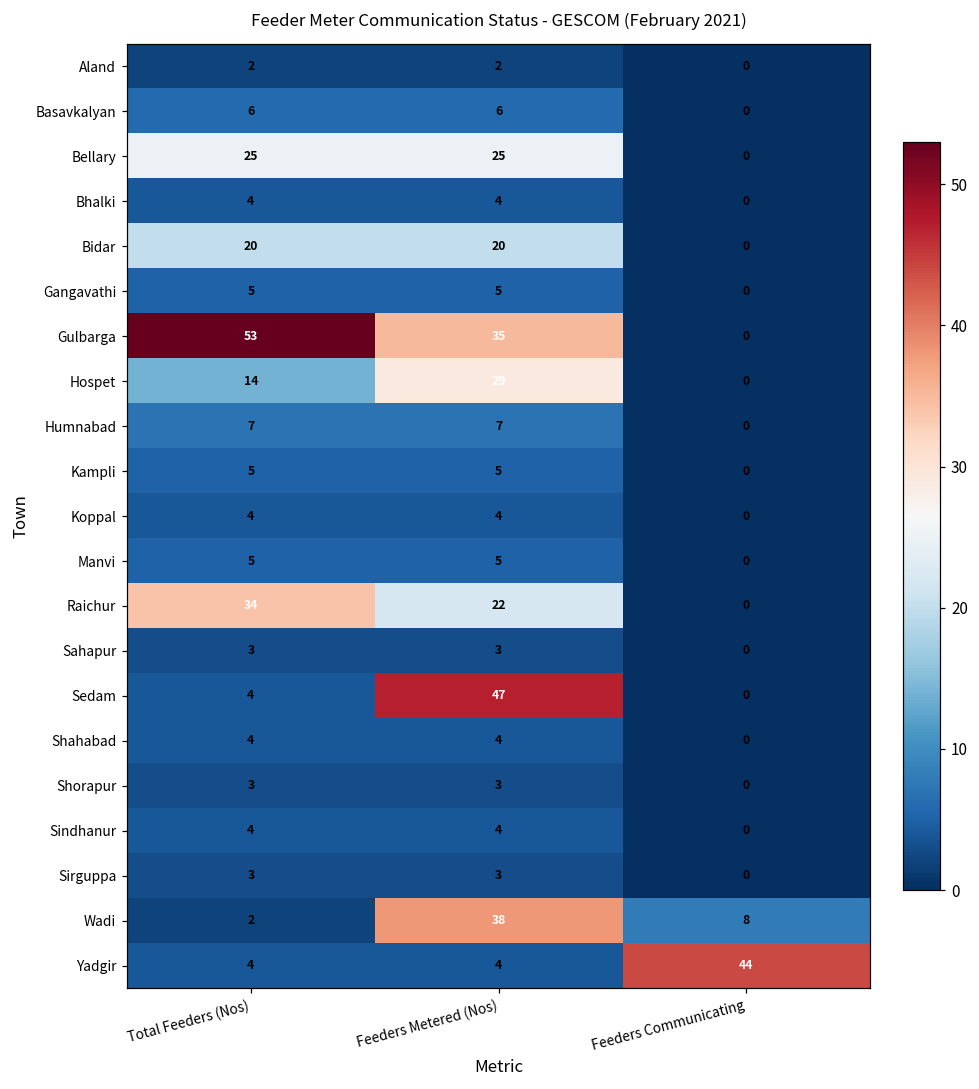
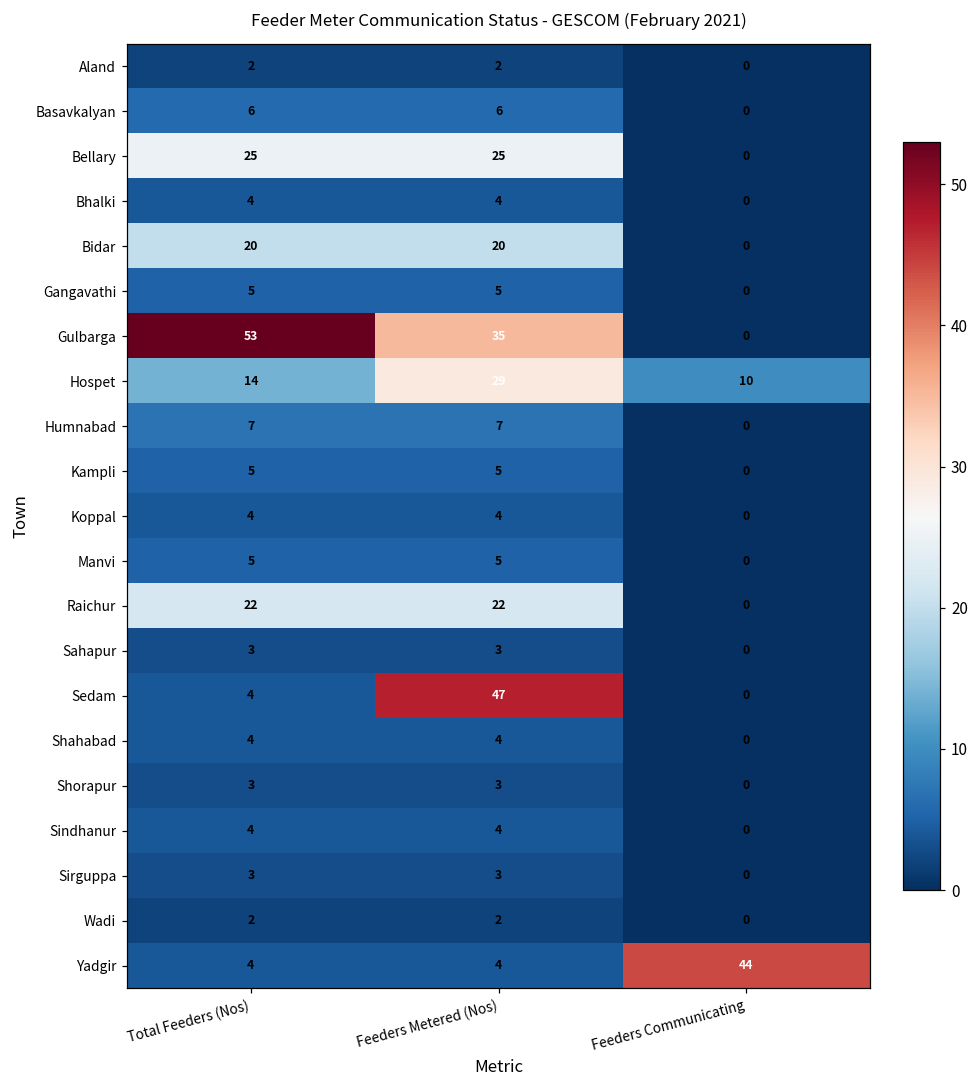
Hospet, Feeders Communicating: 0 -> 10
Raichur, Total Feeders (Nos): 34 -> 22
Wadi, Feeders Metered (Nos): 38 -> 2
Wadi, Feeders Communicating: 8 -> 0
